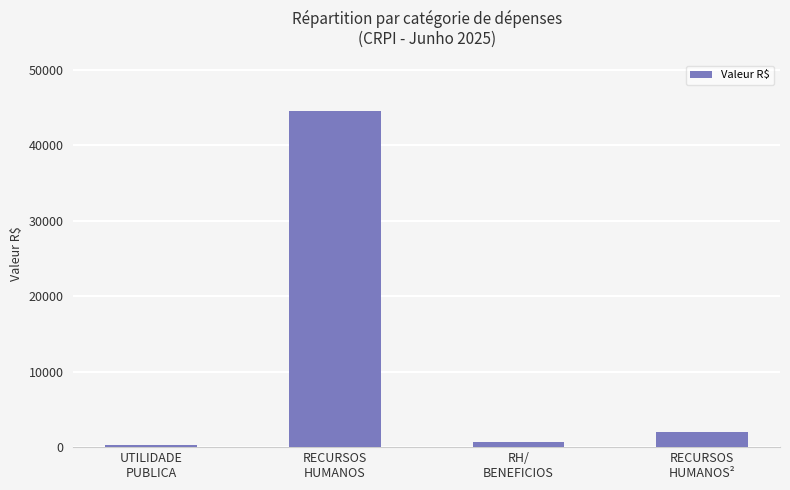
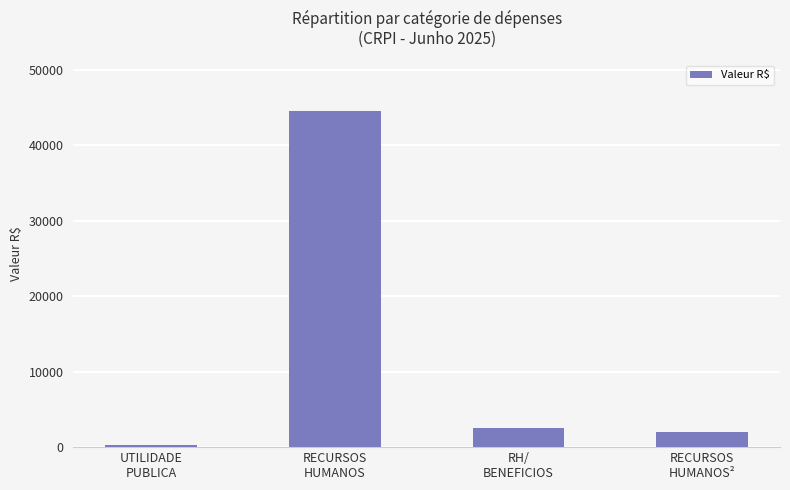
RH/ BENEFICIOS: 1000 -> 3000
